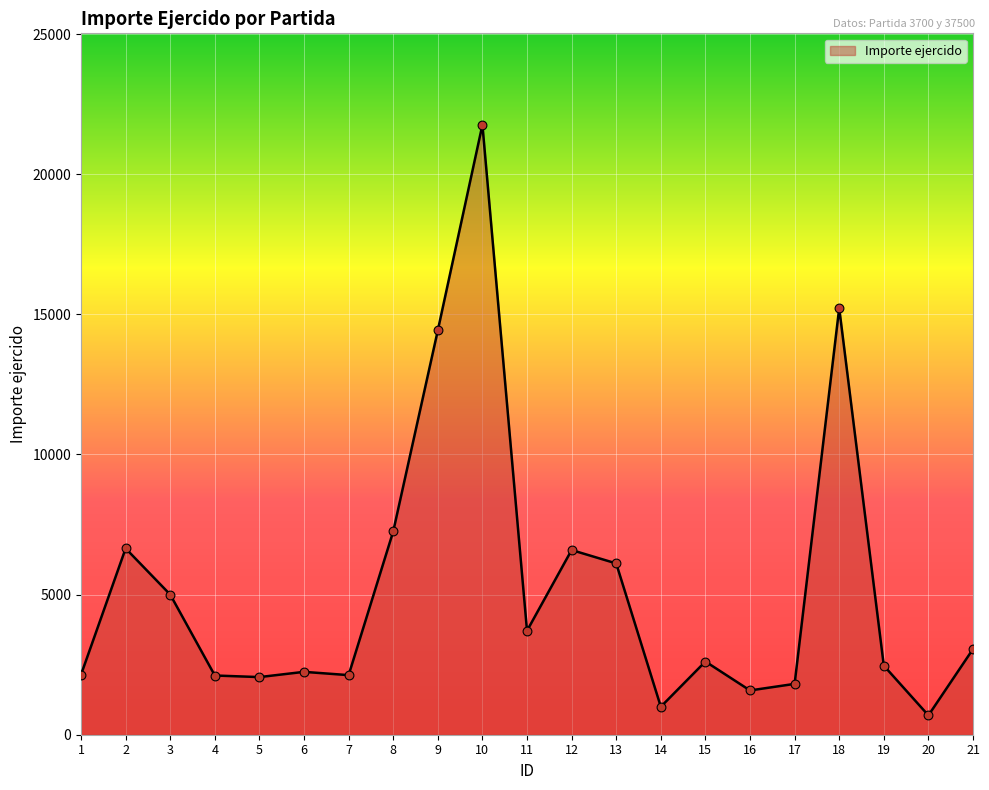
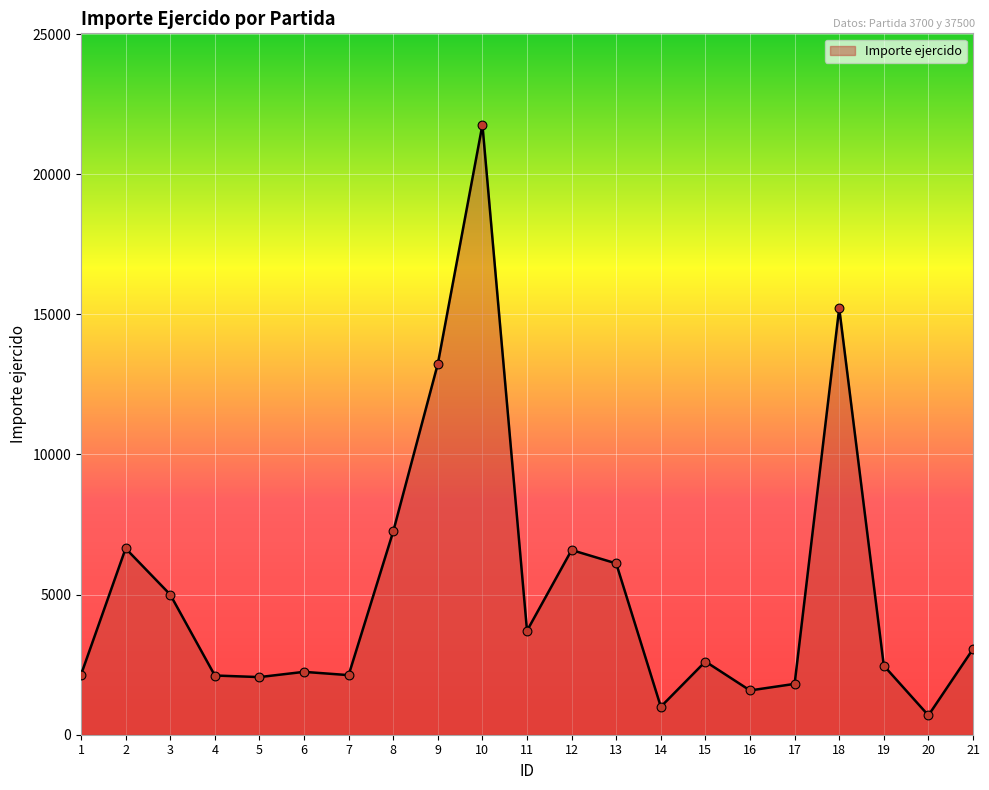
9: 14400 -> 13200
